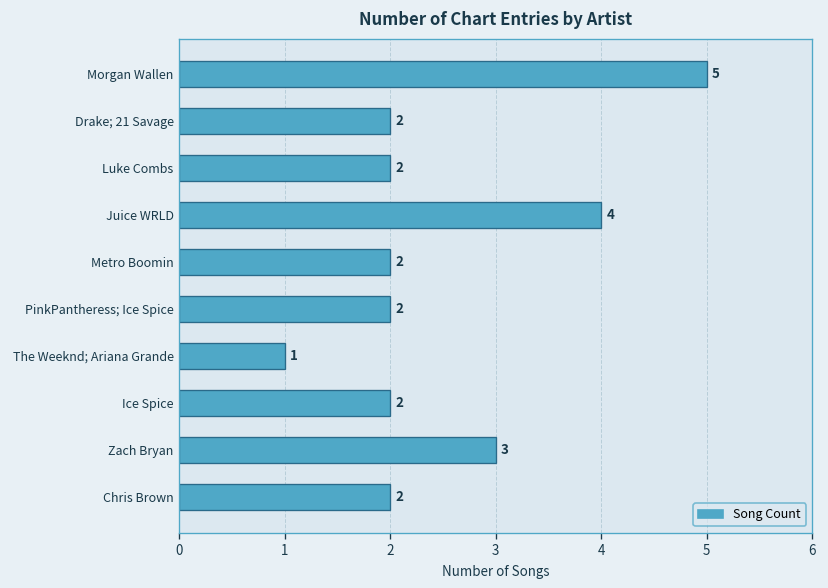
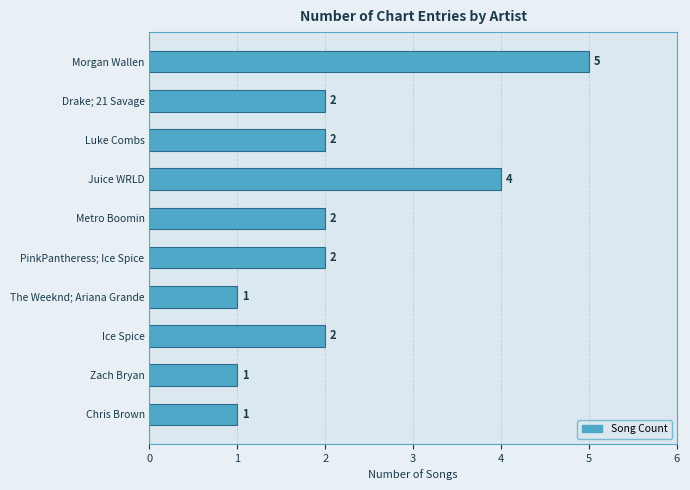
Zach Bryan: 3 -> 1
Chris Brown: 2 -> 1
